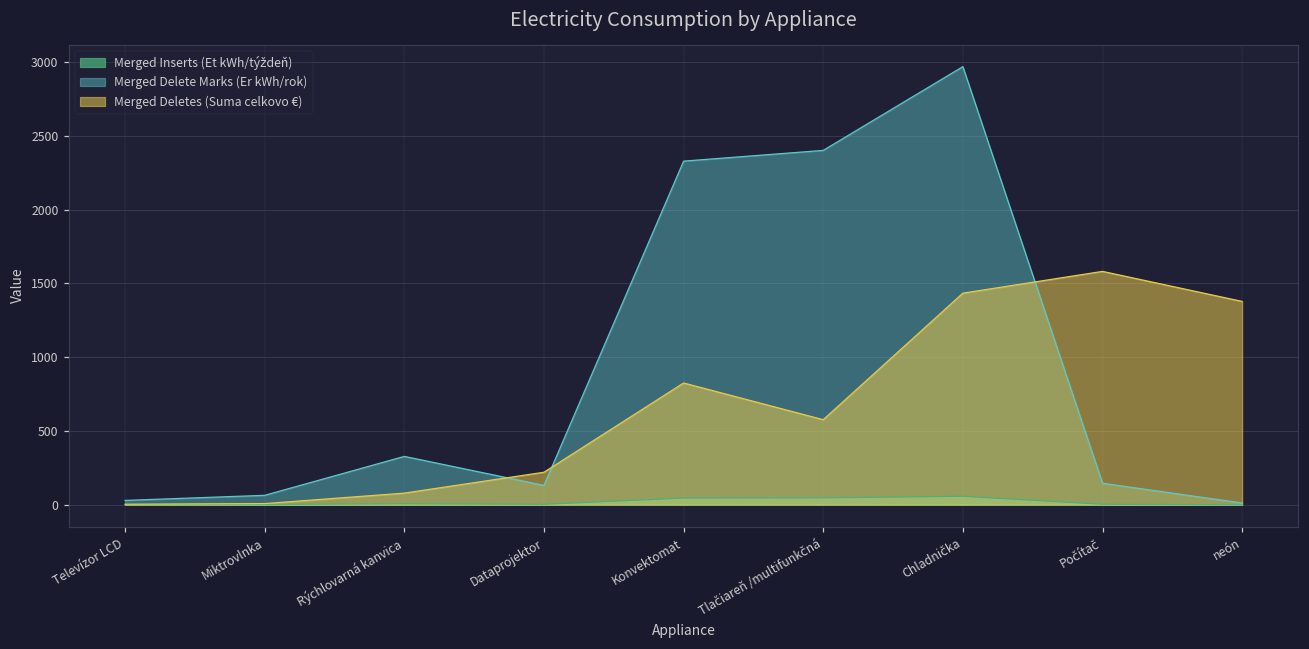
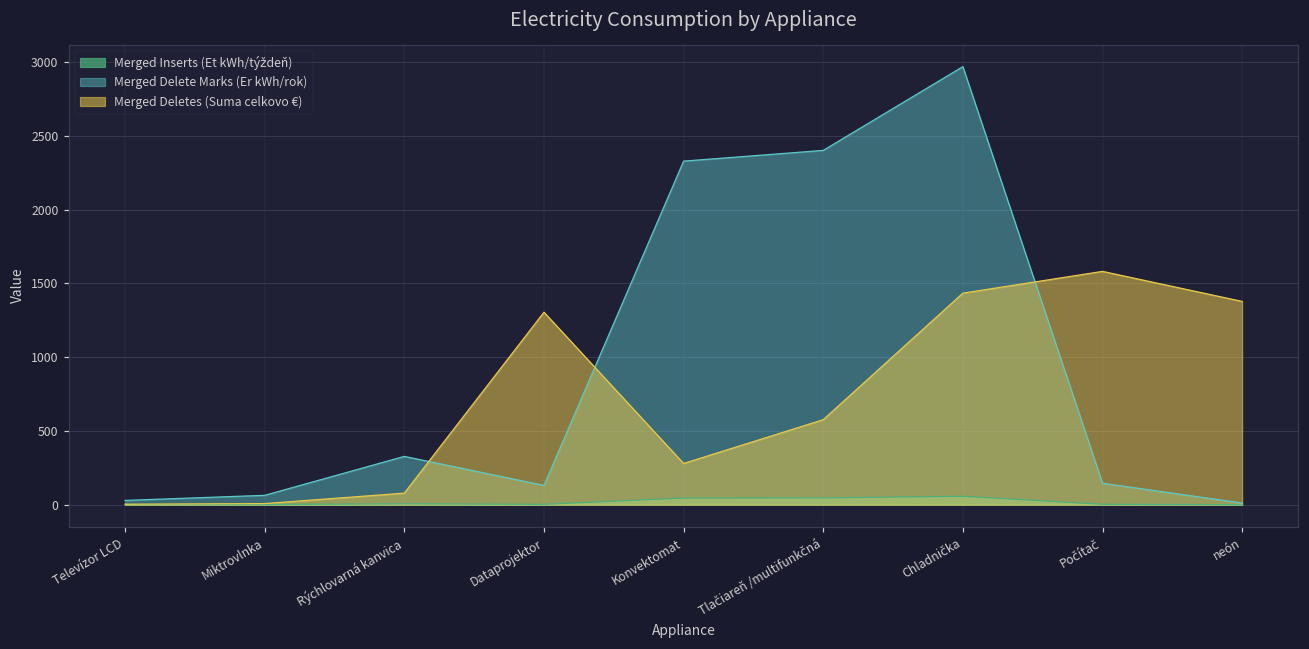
Merged Deletes (Suma celkovo €), Dataprojektor: 220 -> 1310
Merged Deletes (Suma celkovo €), Konvektomat: 830 -> 280
